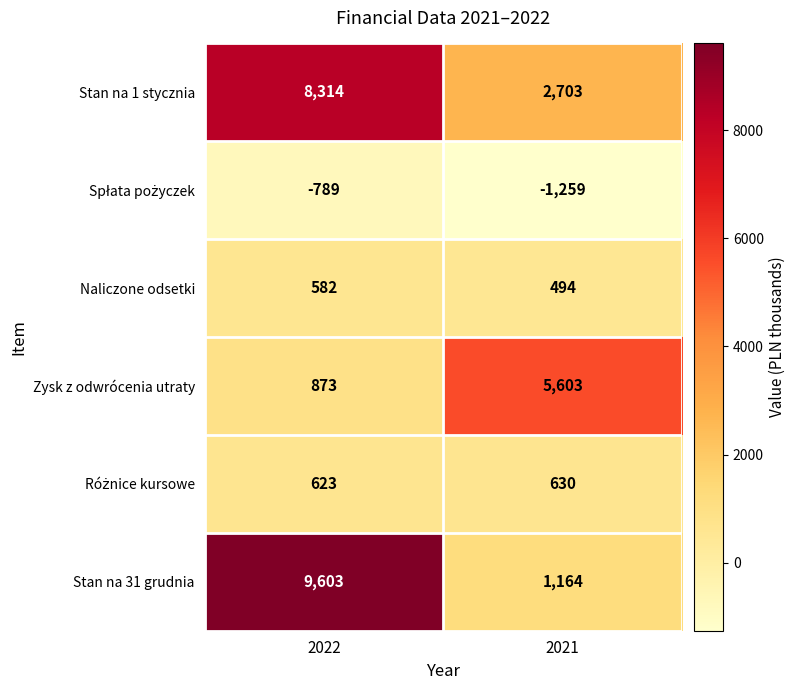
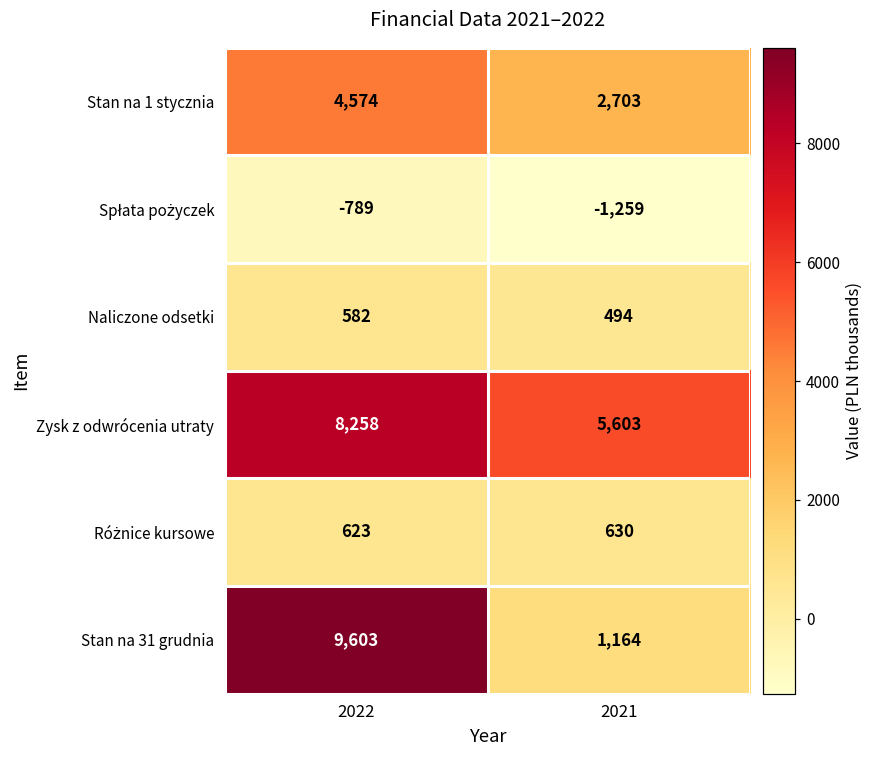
Stan na 1 stycznia, 2022: 8,314 -> 4,574
Zysk z odwrócenia utraty, 2022: 873 -> 8,258
